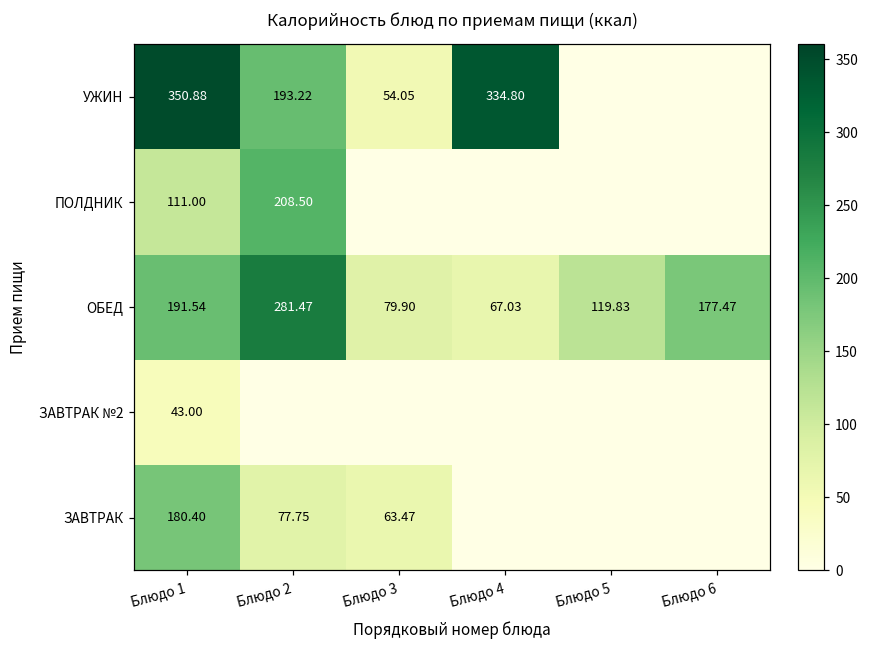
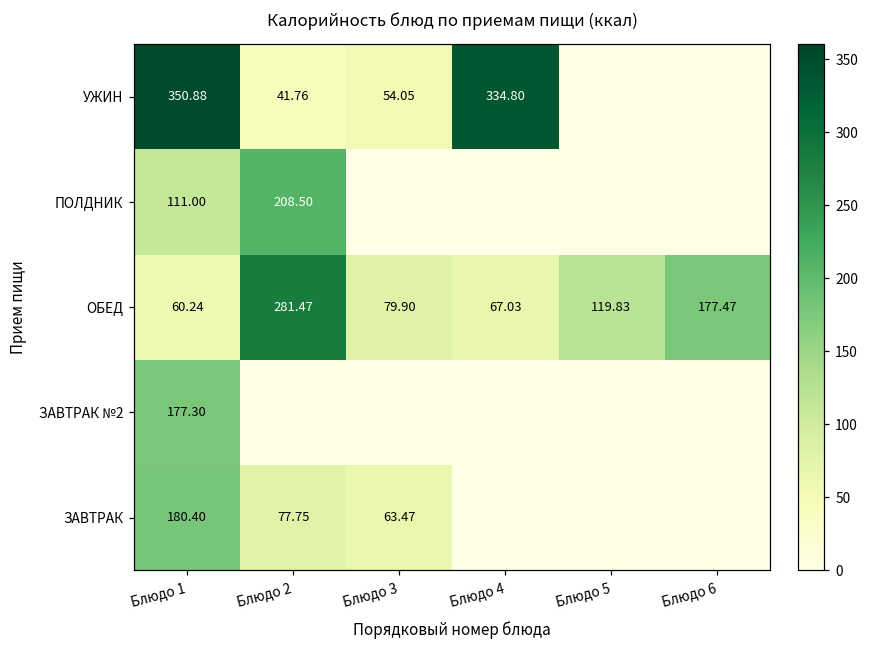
УЖИН, Блюдо 2: 193.22 -> 41.76
ОБЕД, Блюдо 1: 191.54 -> 60.24
ЗАВТРАК №2, Блюдо 1: 43.00 -> 177.30
